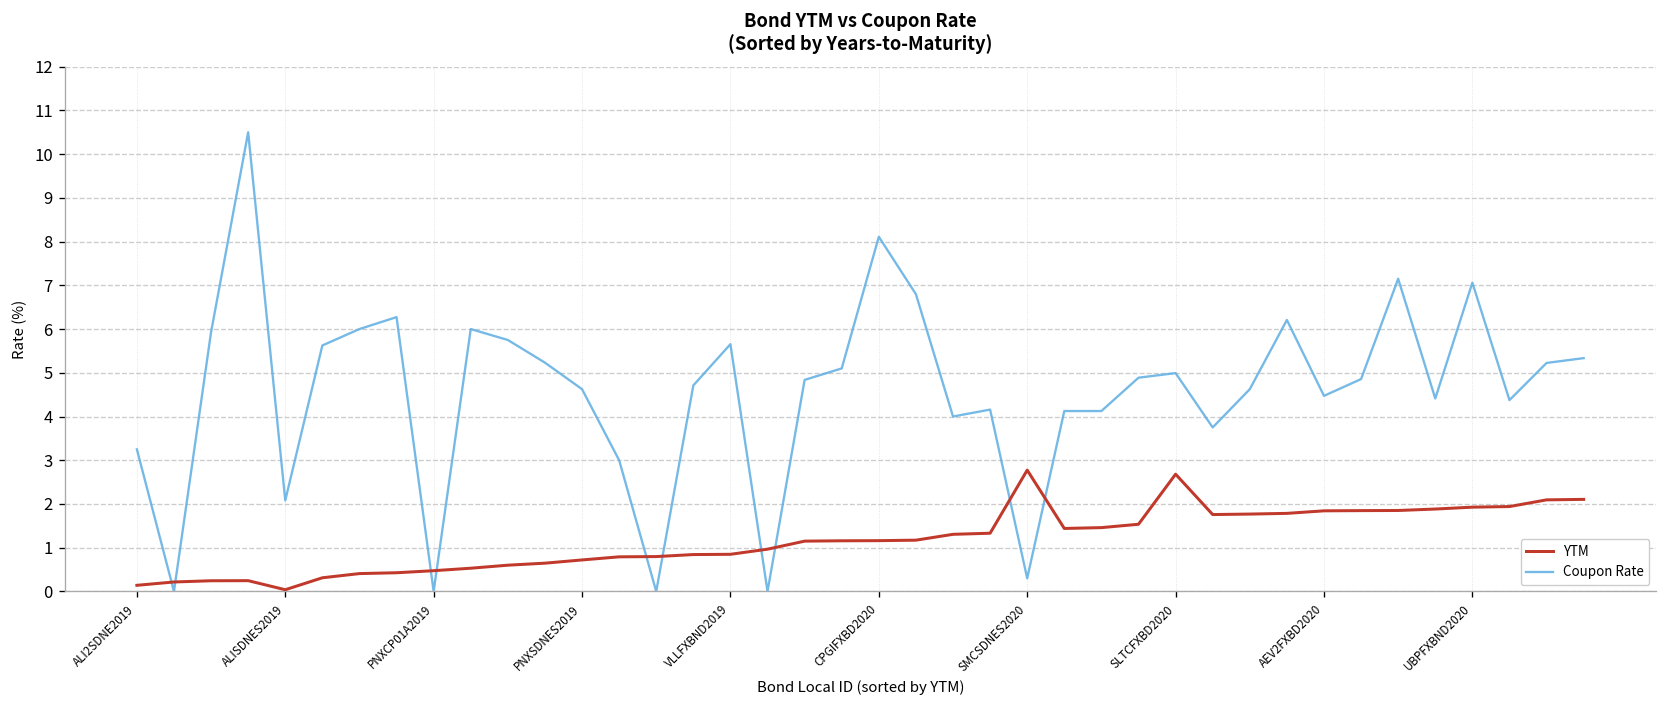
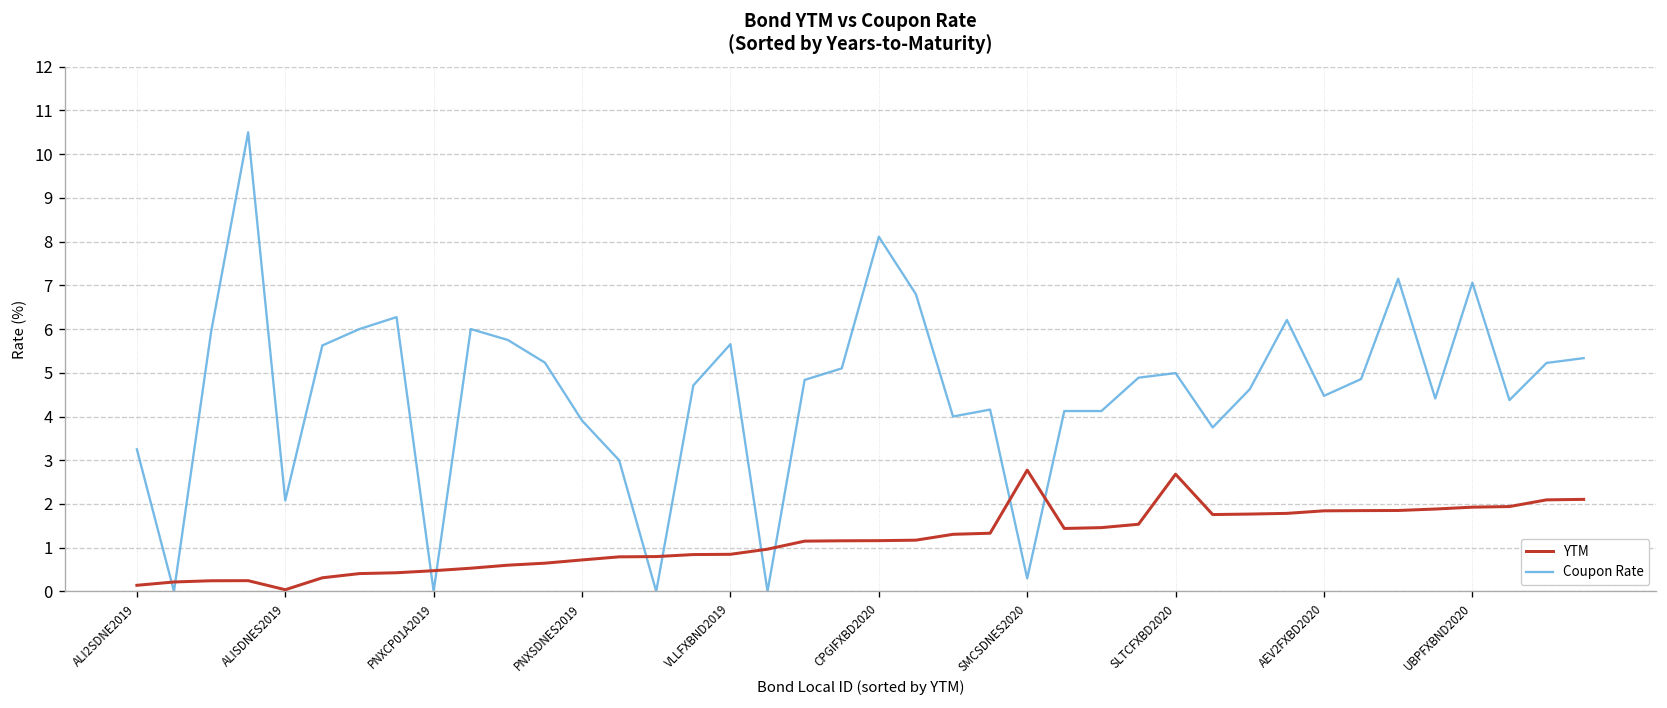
Coupon Rate, PNXSDNES2019: 4.6 -> 3.9
